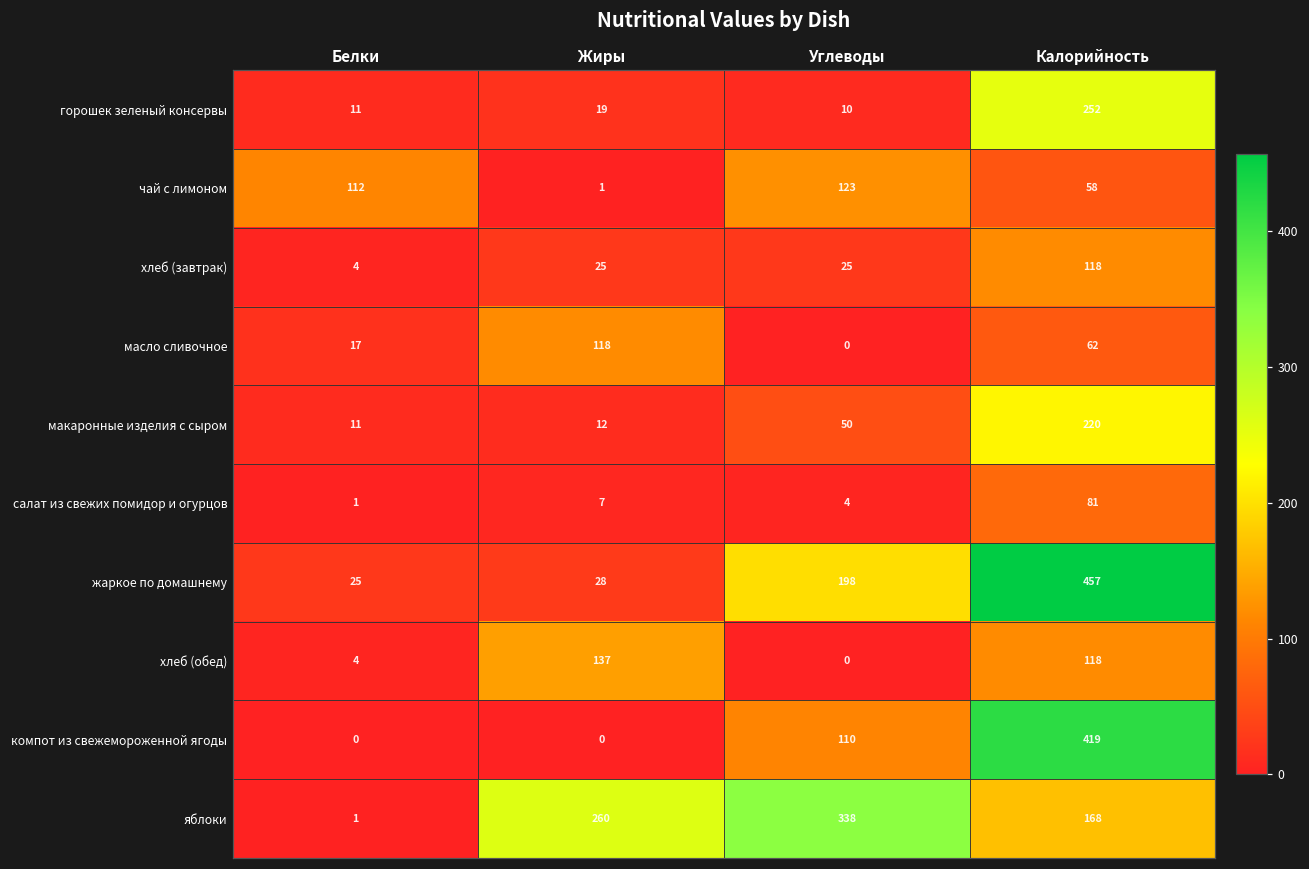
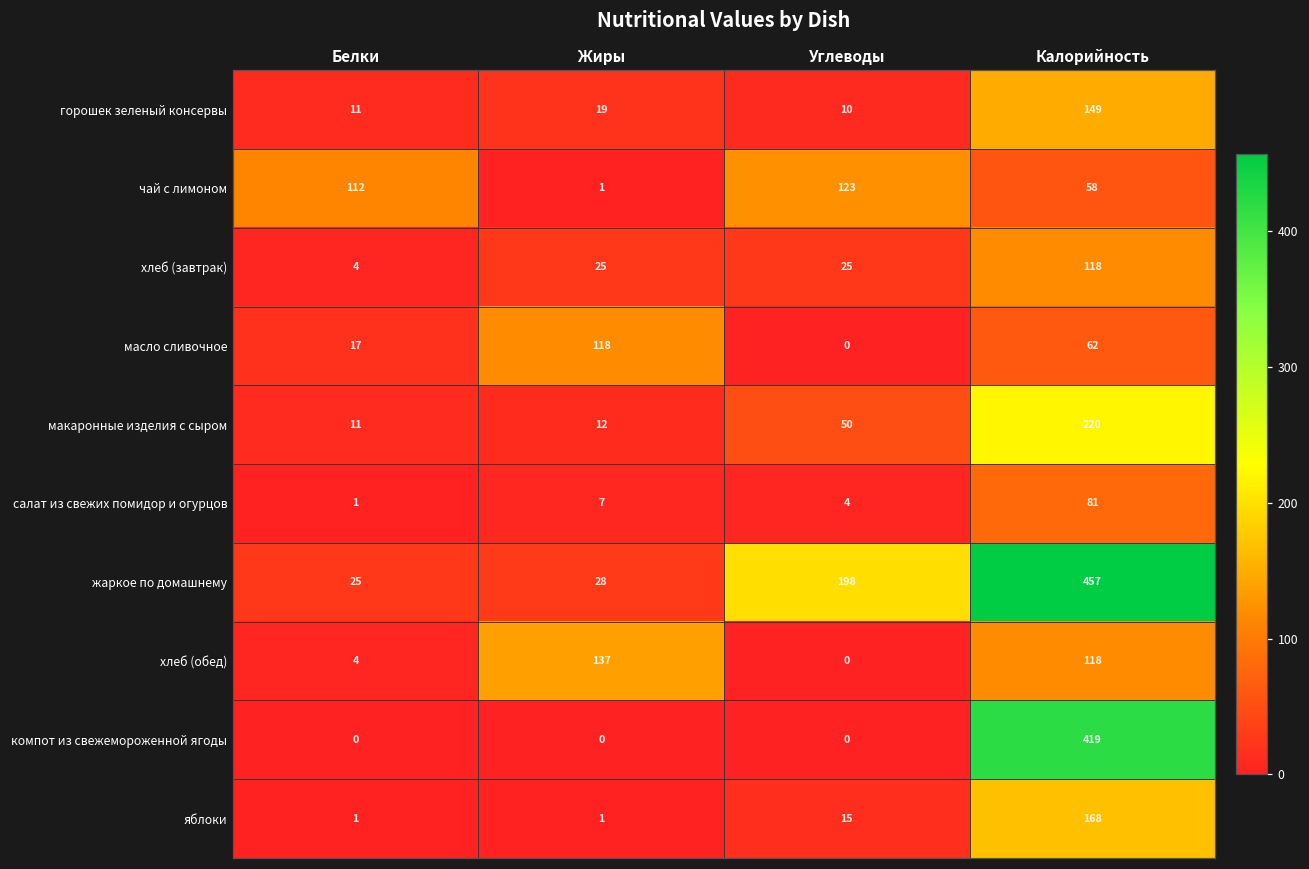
горошек зеленый консервы, Калорийность: 252 -> 149
компот из свежемороженной ягоды, Углеводы: 110 -> 0
яблоки, Жиры: 260 -> 1
яблоки, Углеводы: 338 -> 15
